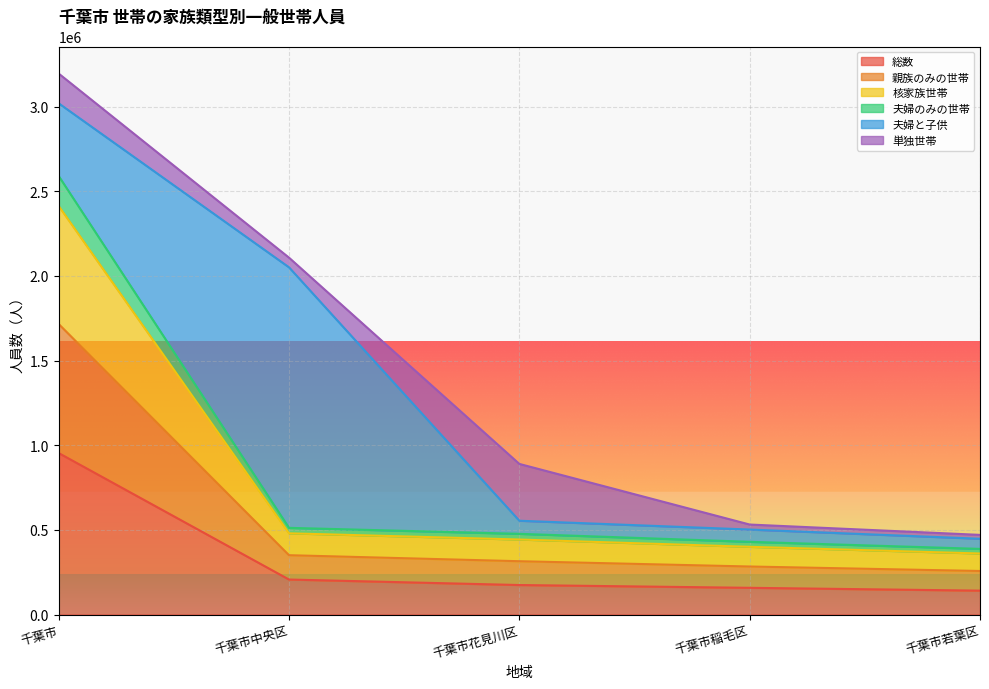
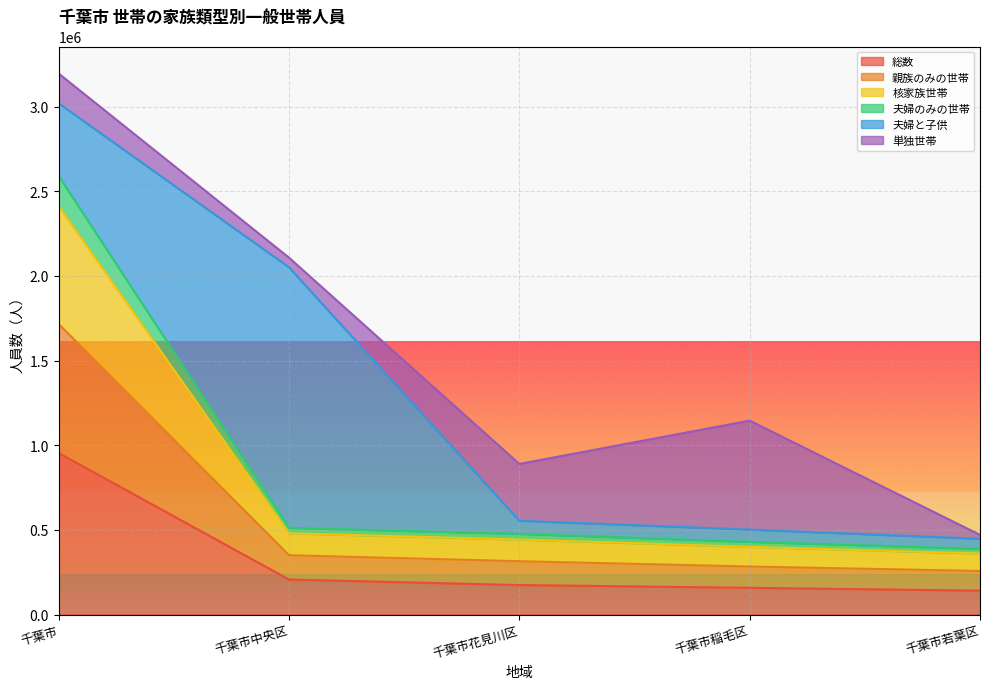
単独世帯, 千葉市稲毛区: 30000 -> 640000
